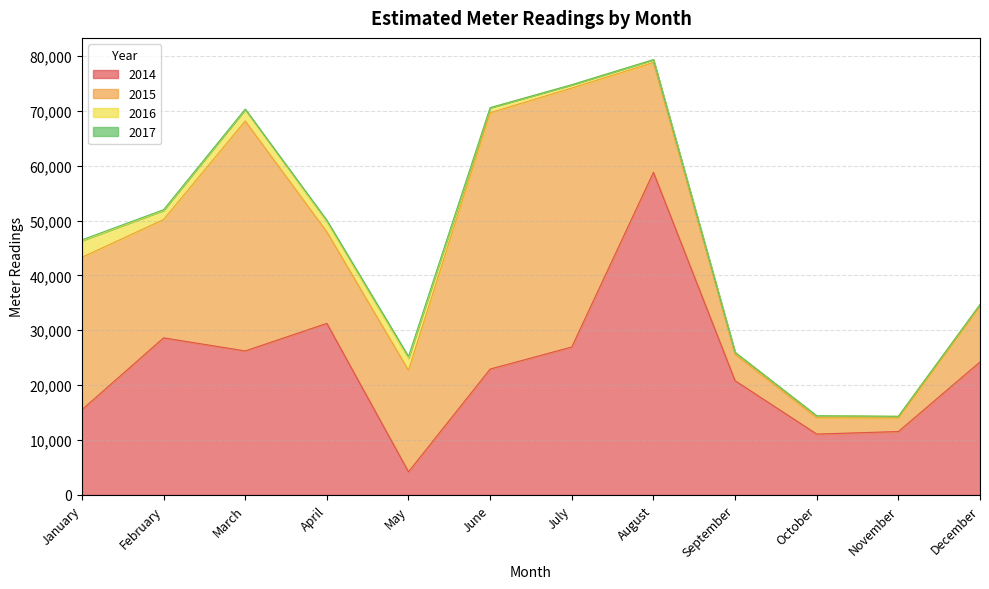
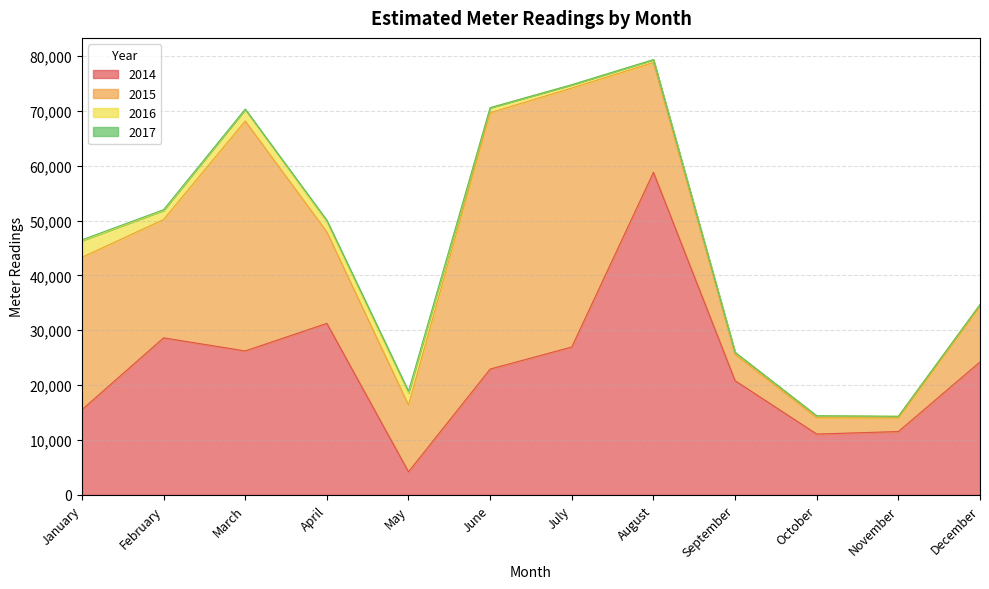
2015, May: 18,000 -> 12,000
